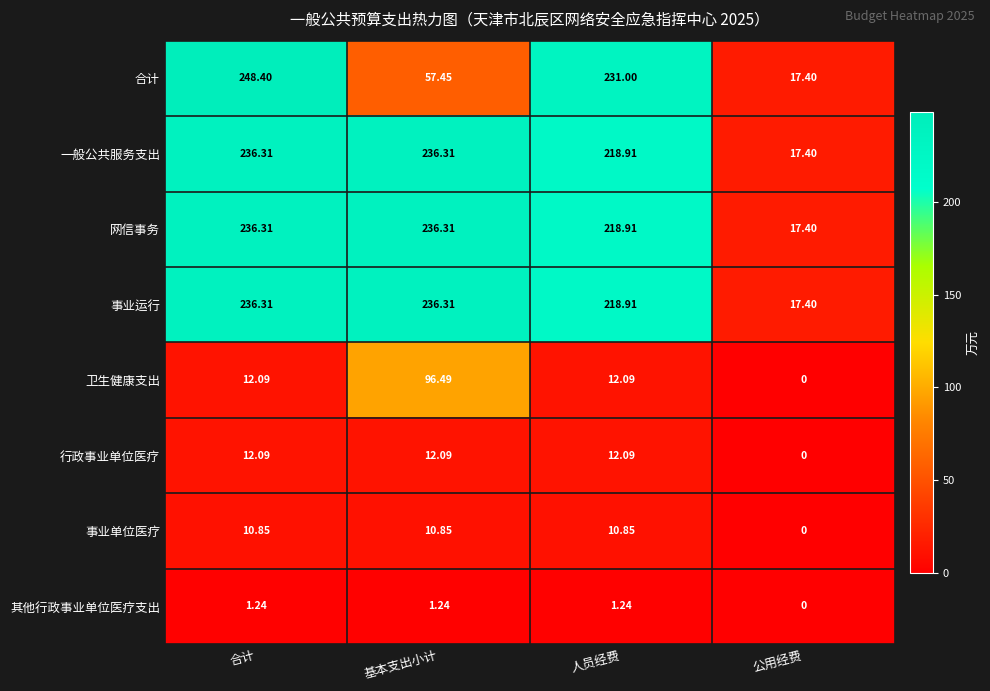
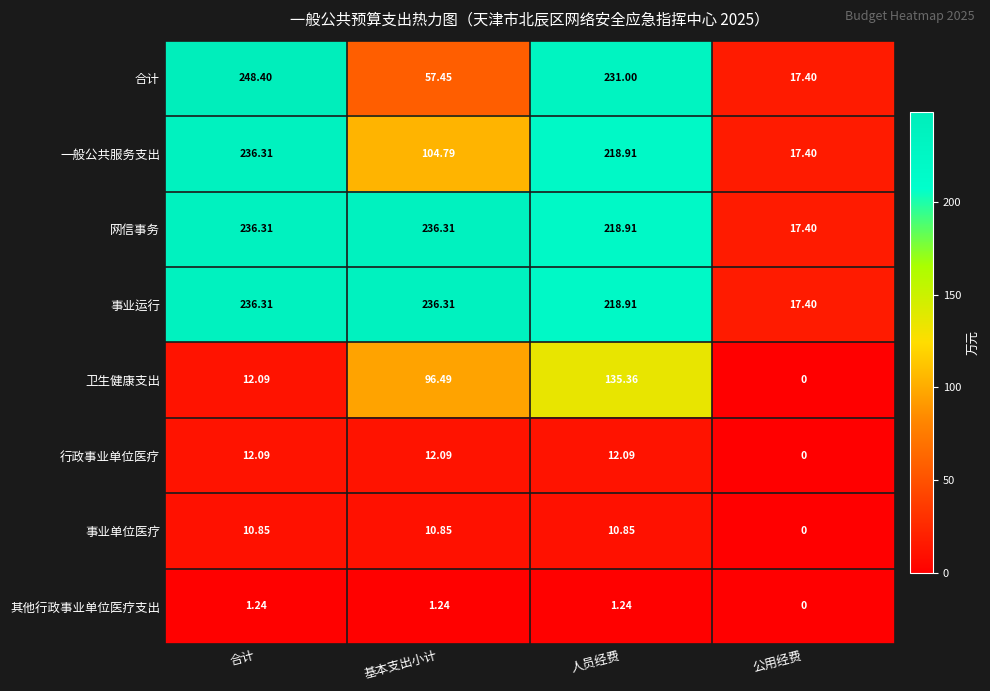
一般公共服务支出, 基本支出小计: 236.31 -> 104.79
卫生健康支出, 人员经费: 12.09 -> 135.36
